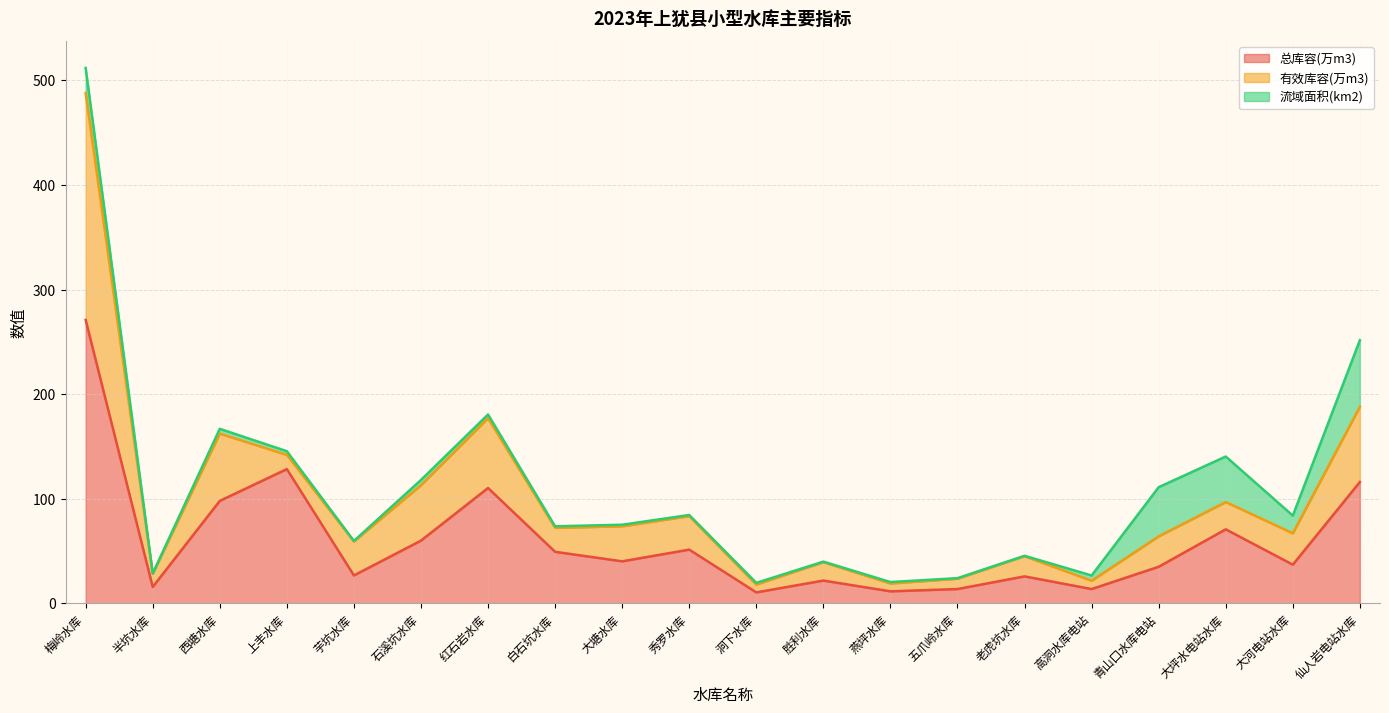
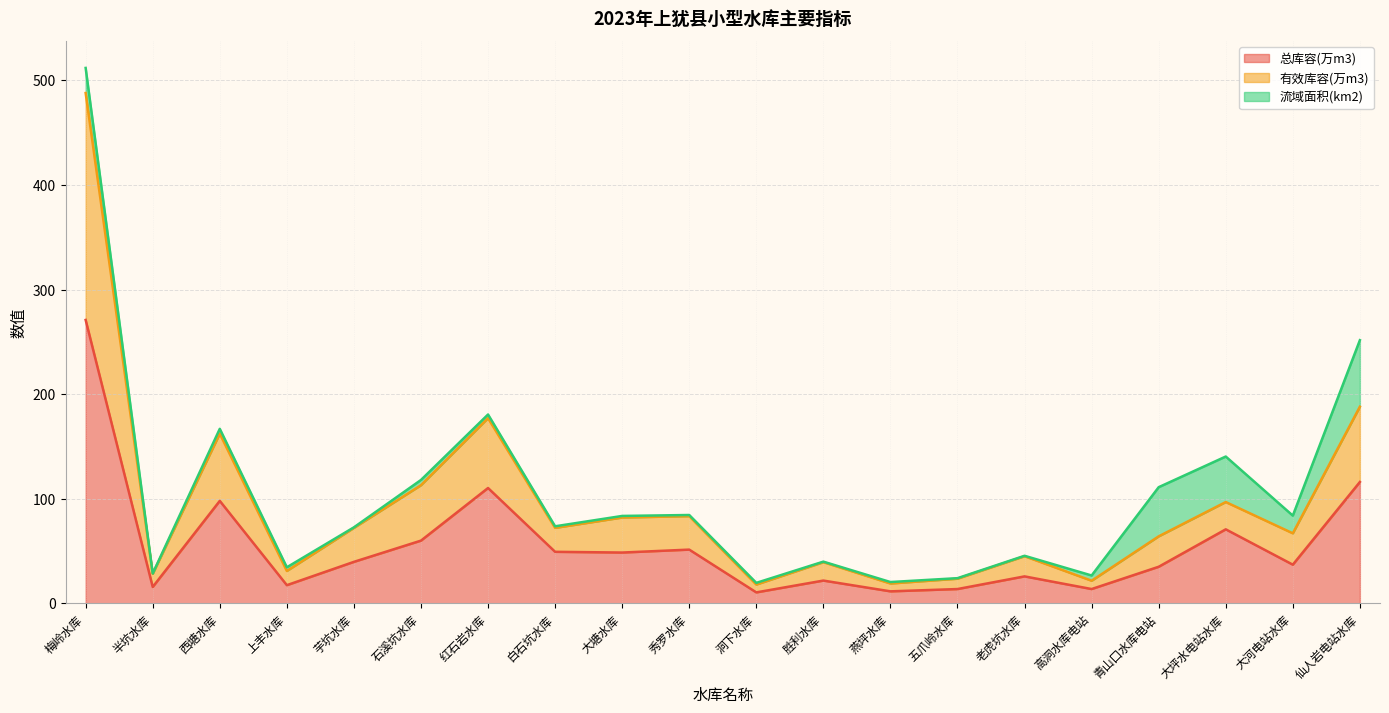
总库容(万m3), 上丰水库: 128 -> 17
总库容(万m3), 芋坑水库: 27 -> 40
总库容(万m3), 大塘水库: 40 -> 49
